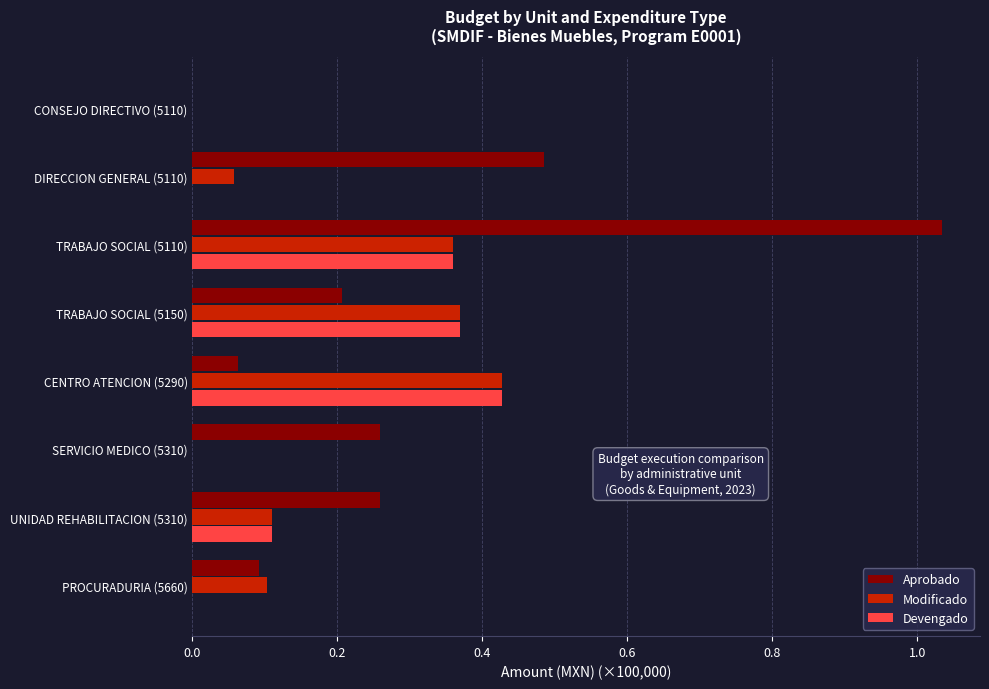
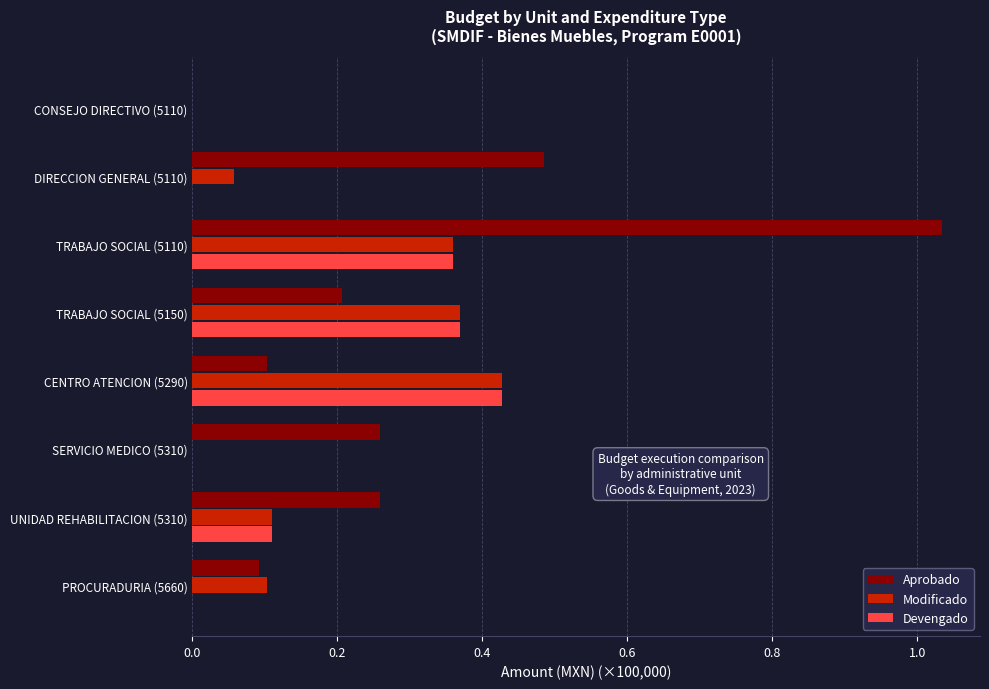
Aprobado, CENTRO ATENCION (5290): 0.06 -> 0.10
